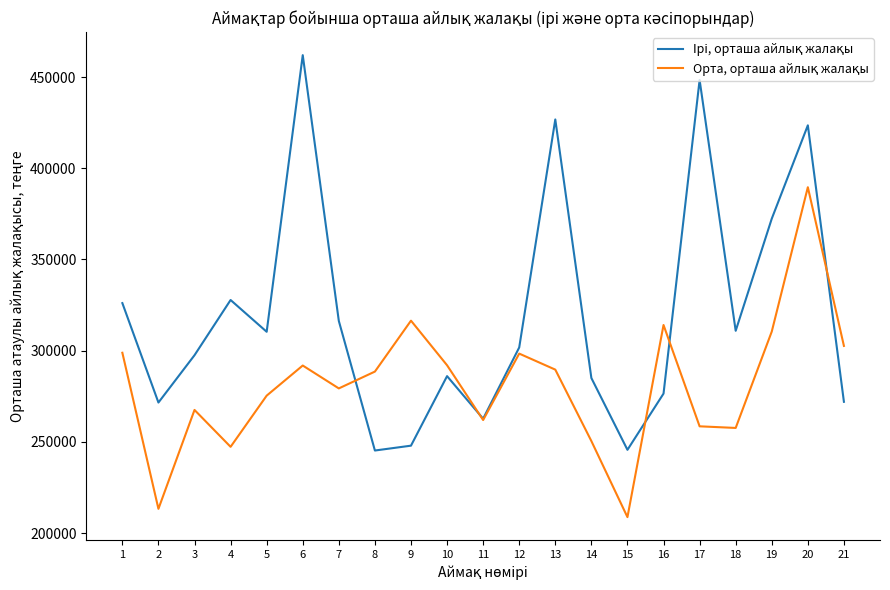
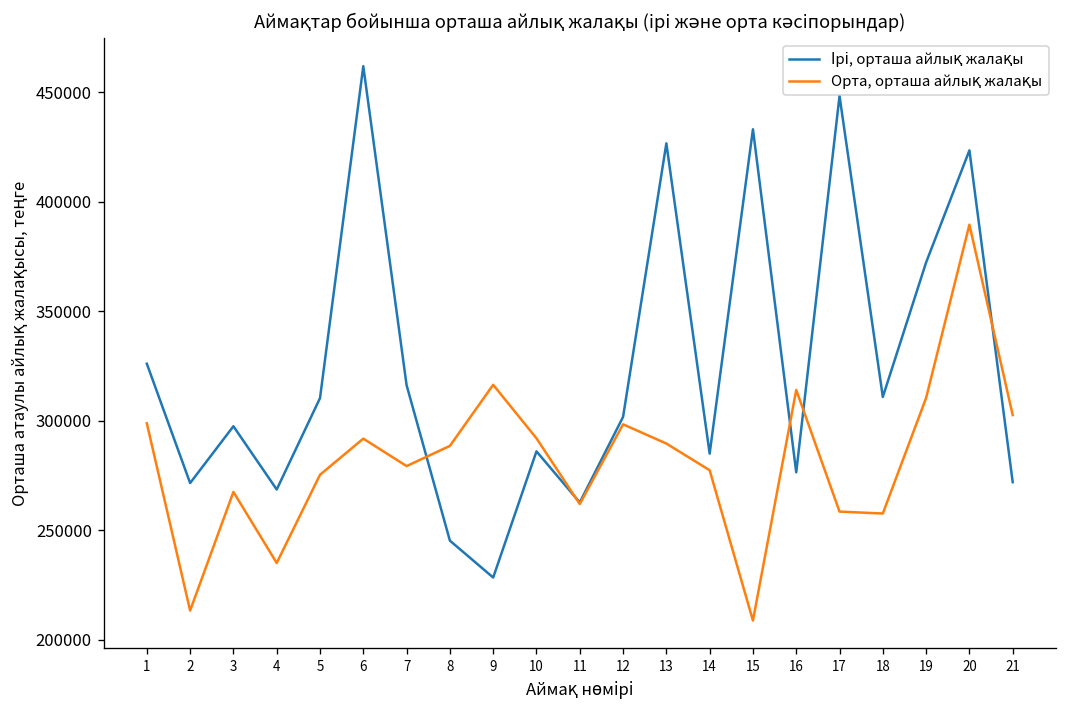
Ірі, орташа айлық жалақы, 4: 328000 -> 269000
Орта, орташа айлық жалақы, 4: 247000 -> 235000
Ірі, орташа айлық жалақы, 9: 248000 -> 228000
Орта, орташа айлық жалақы, 14: 250000 -> 277000
Ірі, орташа айлық жалақы, 15: 246000 -> 433000
